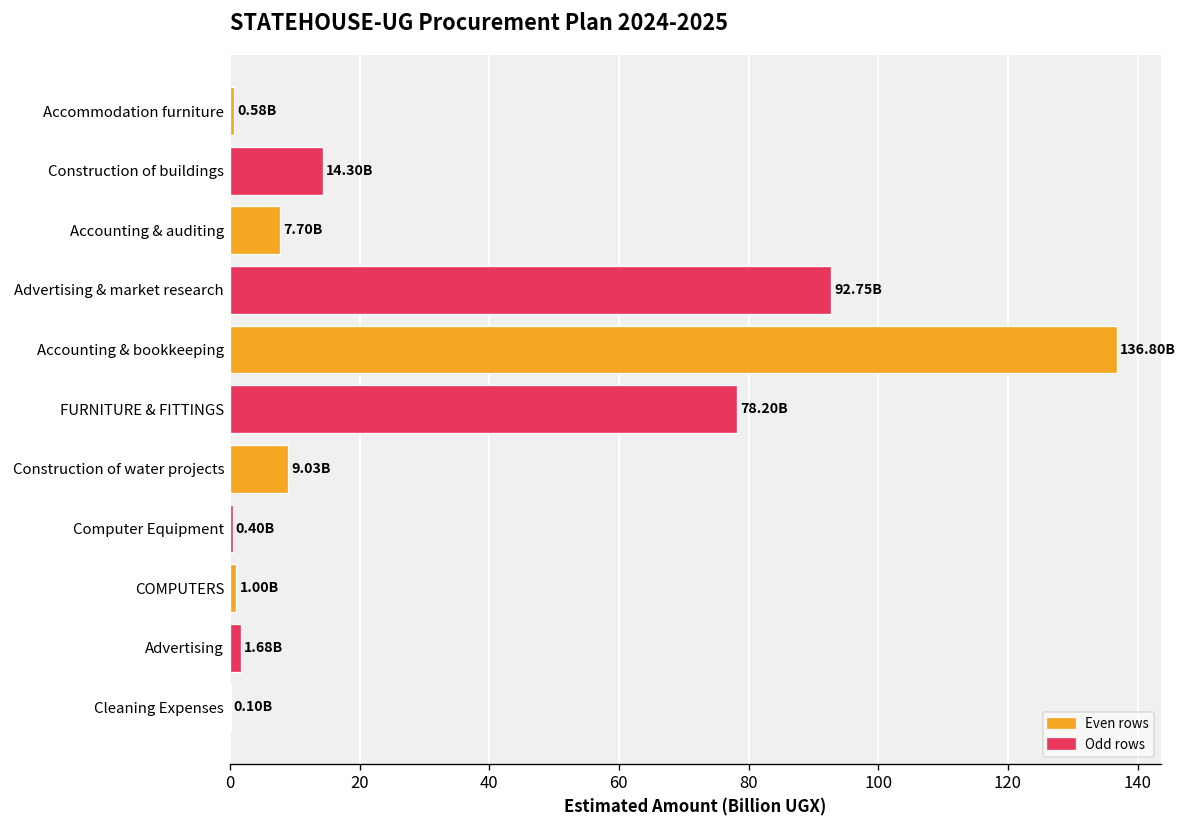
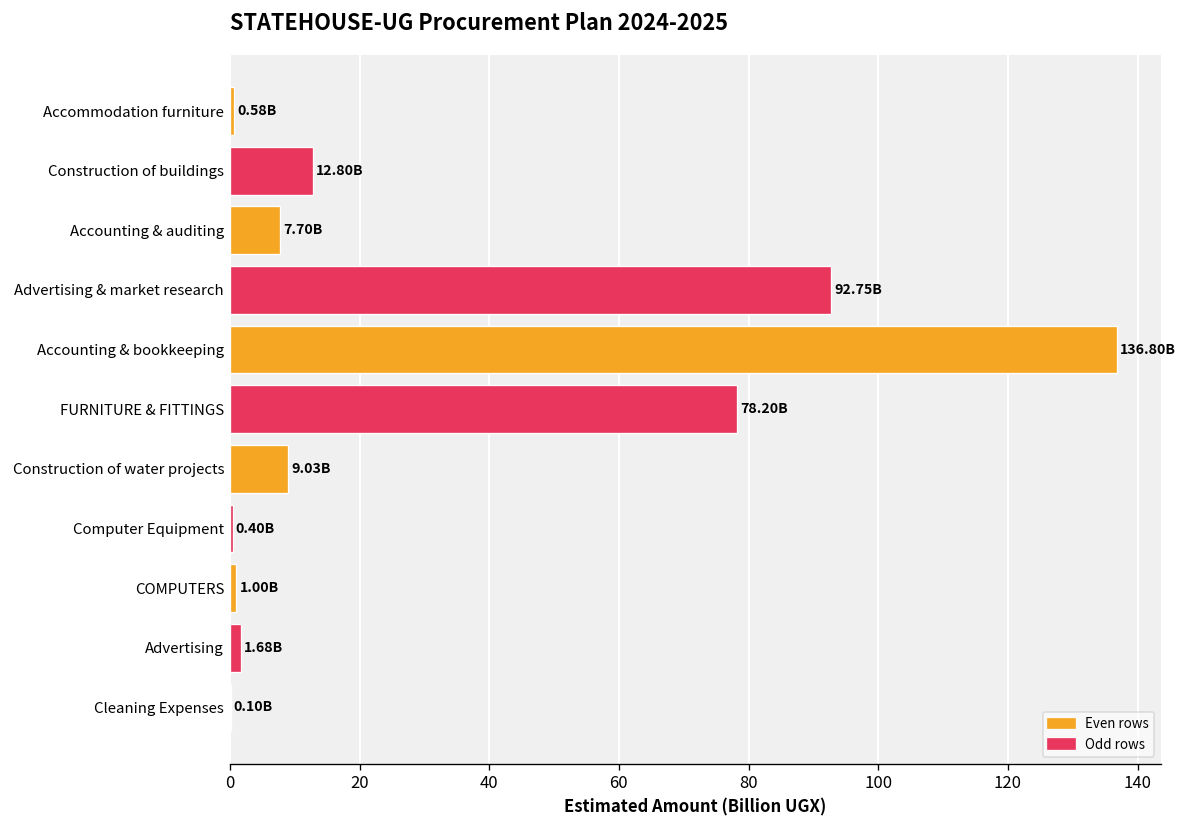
Construction of buildings: 14.30B -> 12.80B
